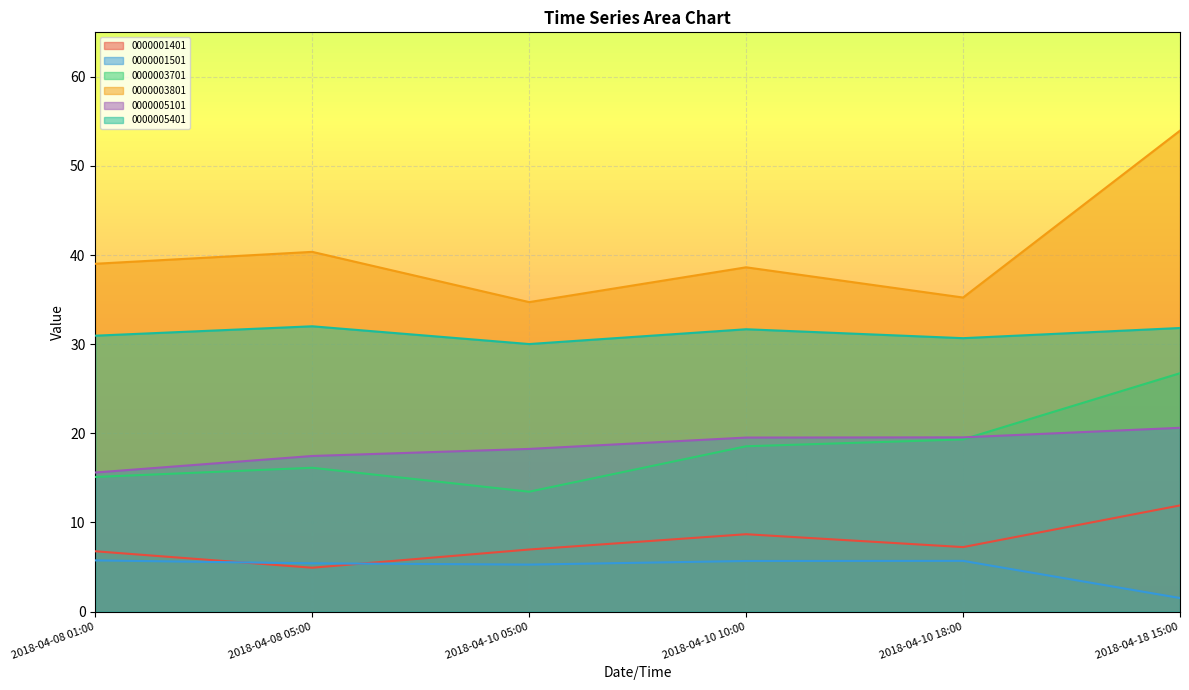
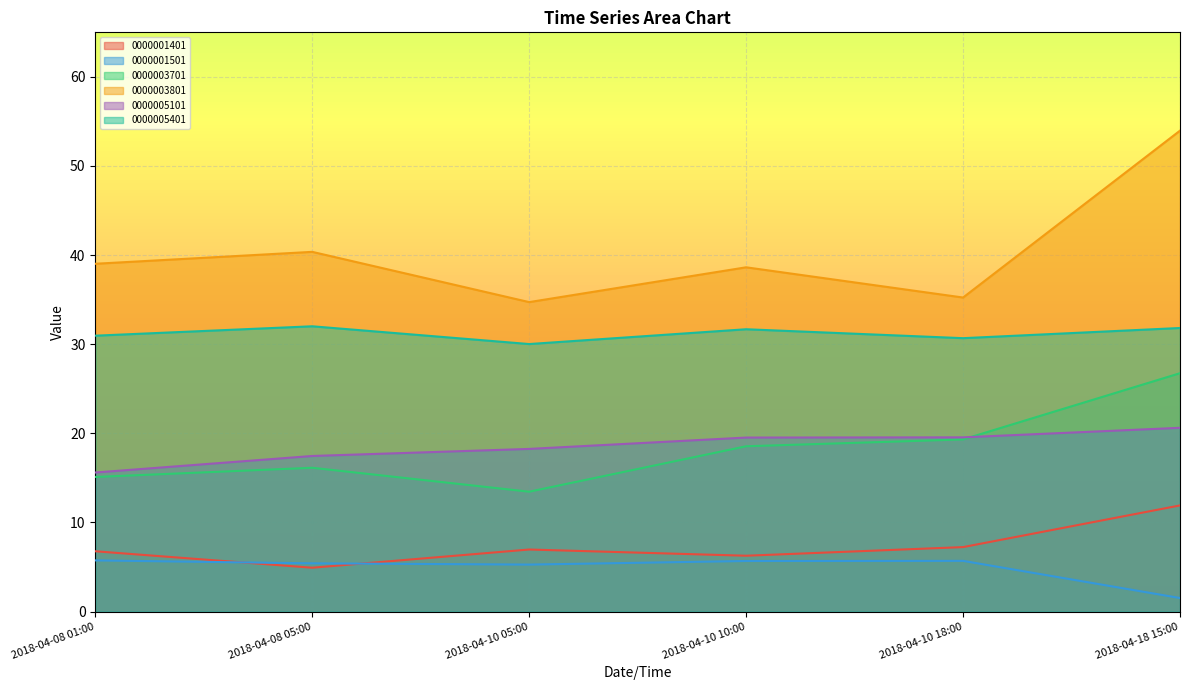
0000001401, 2018-04-10 10:00: 9 -> 6
